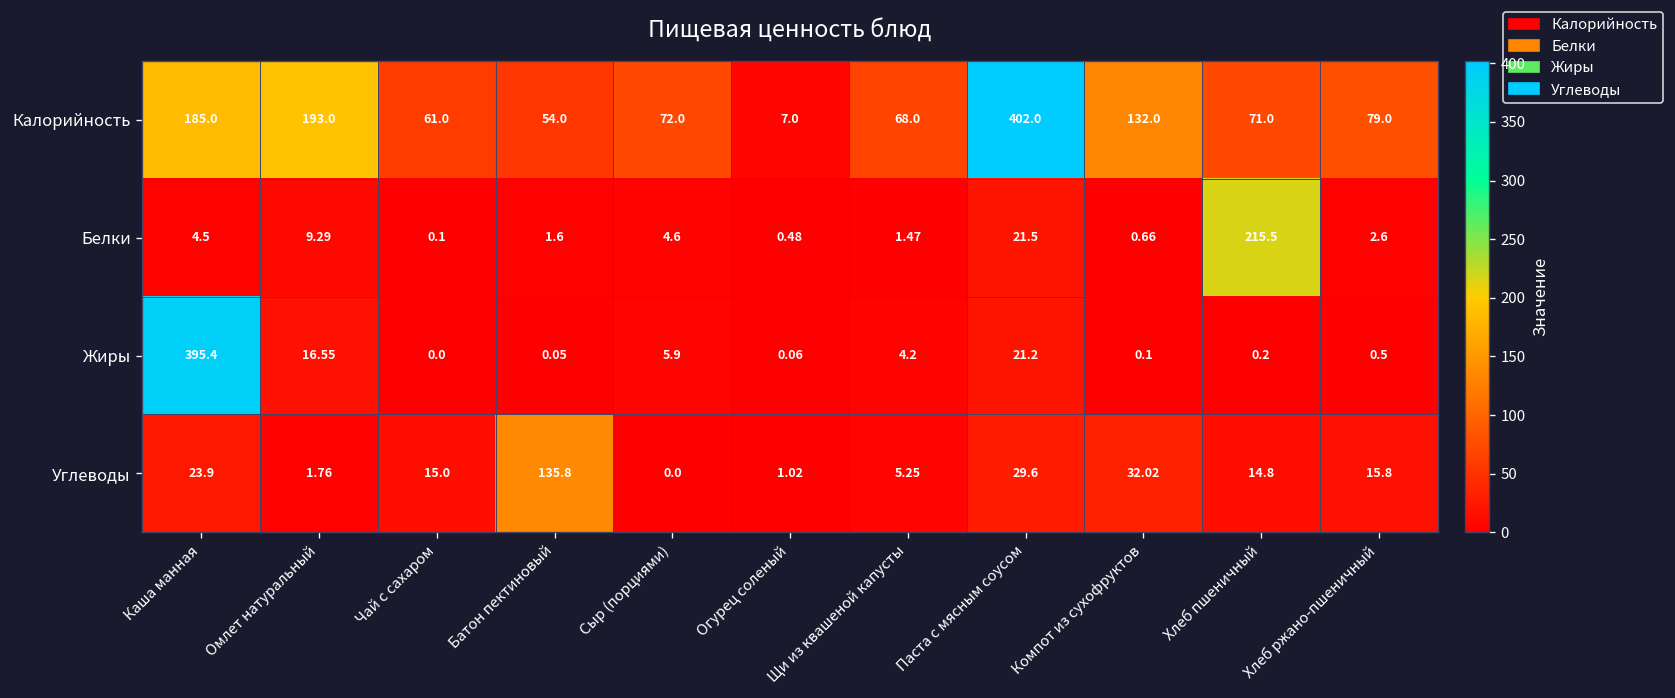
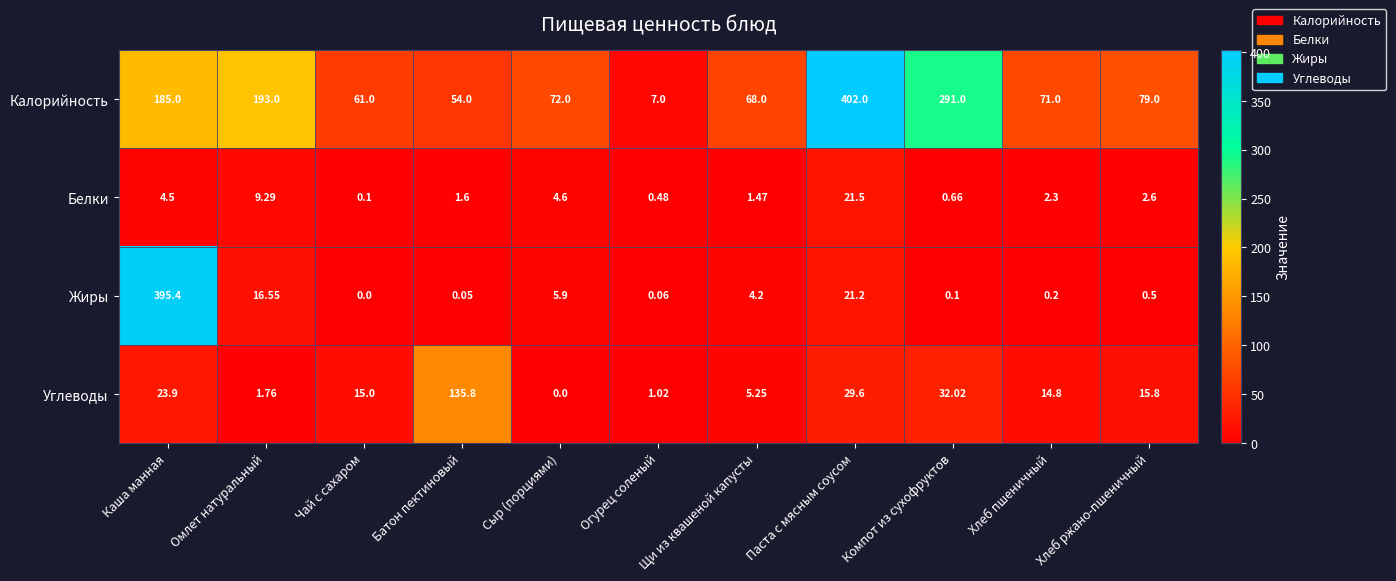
Калорийность, Компот из сухофруктов: 132.0 -> 291.0
Белки, Хлеб пшеничный: 215.5 -> 2.3
